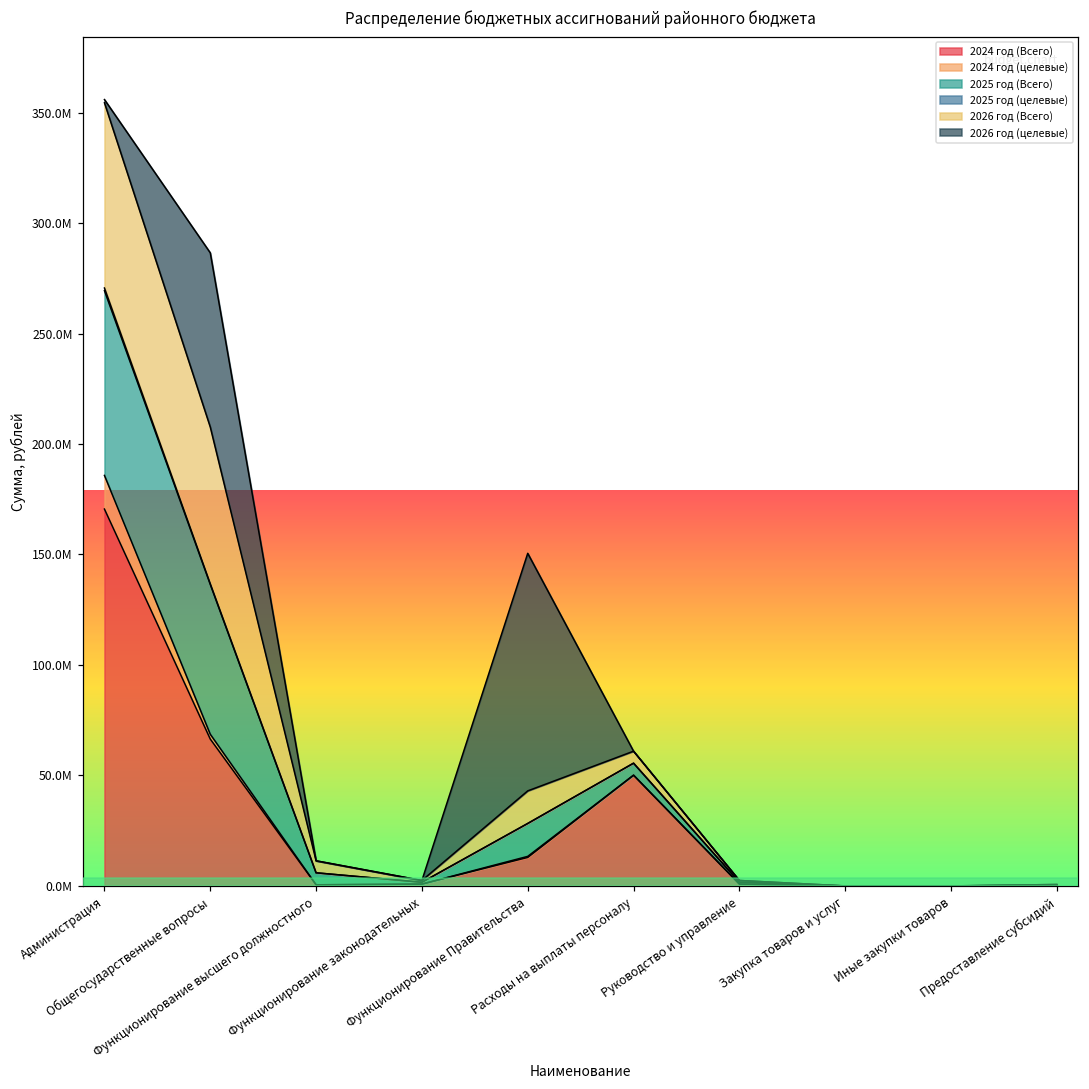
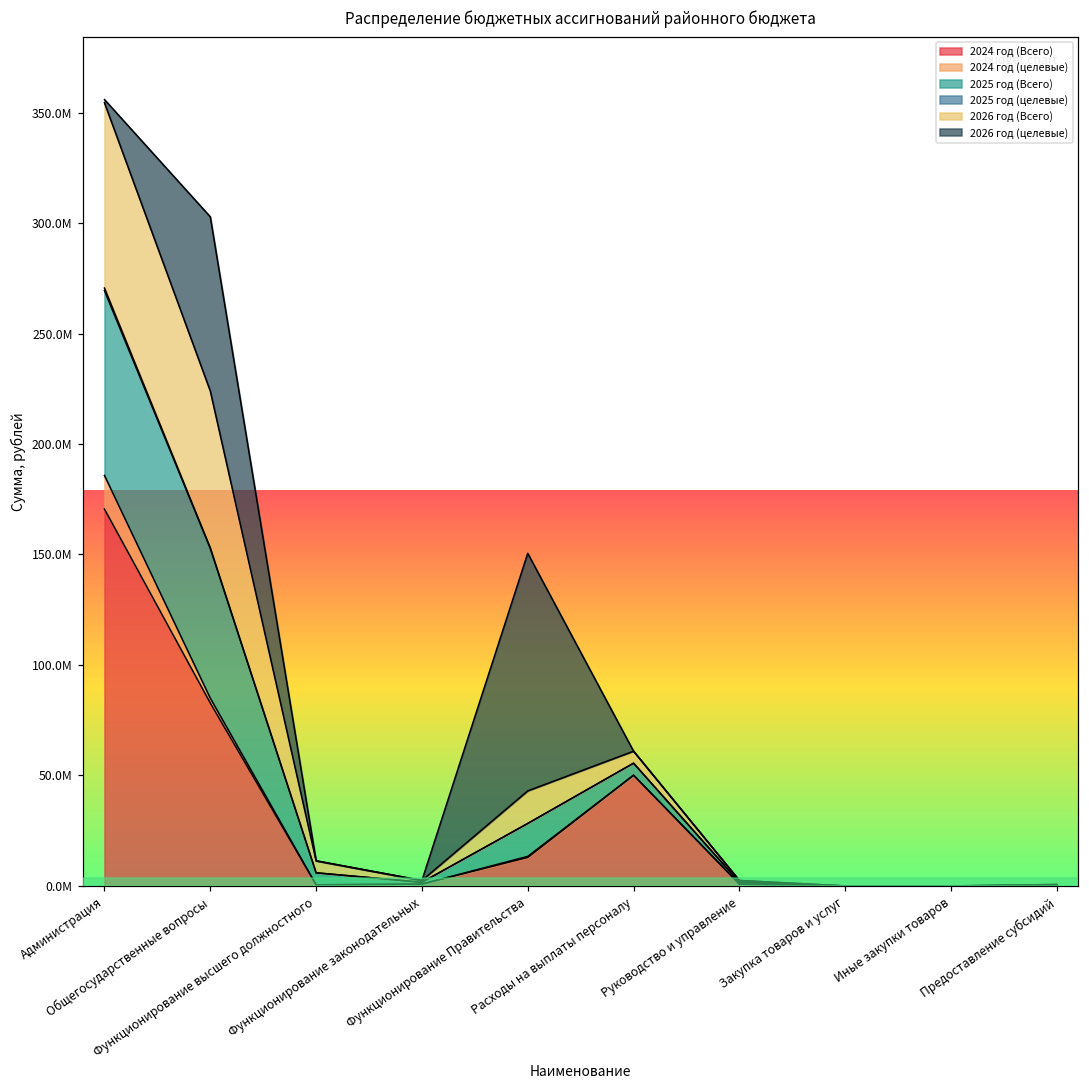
2024 год (Всего), Общегосударственные вопросы: 66М -> 83М
